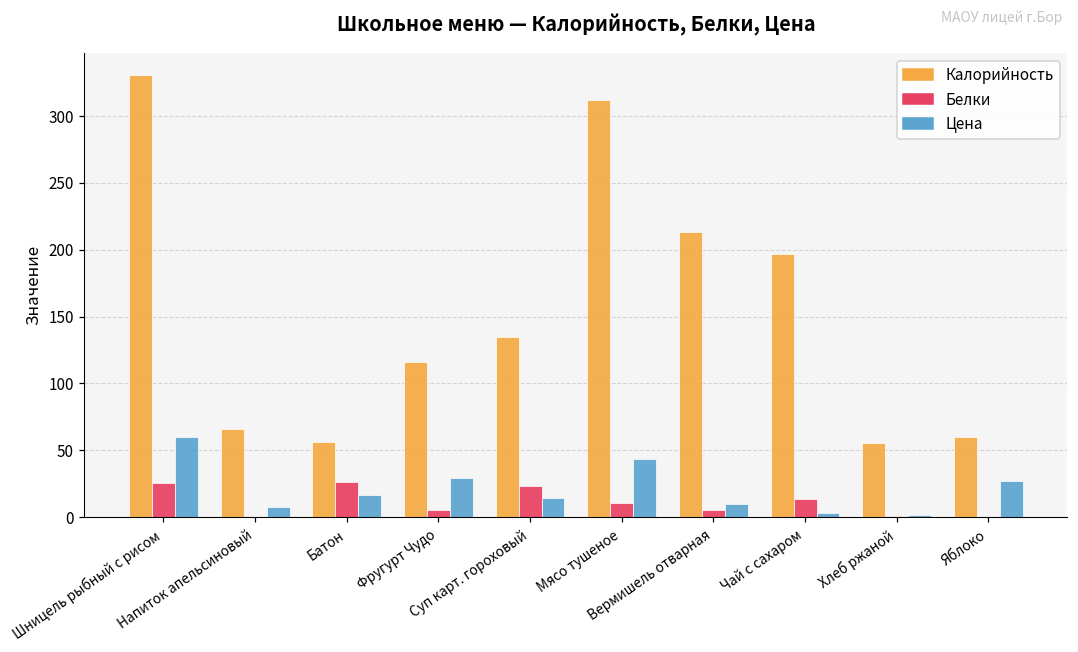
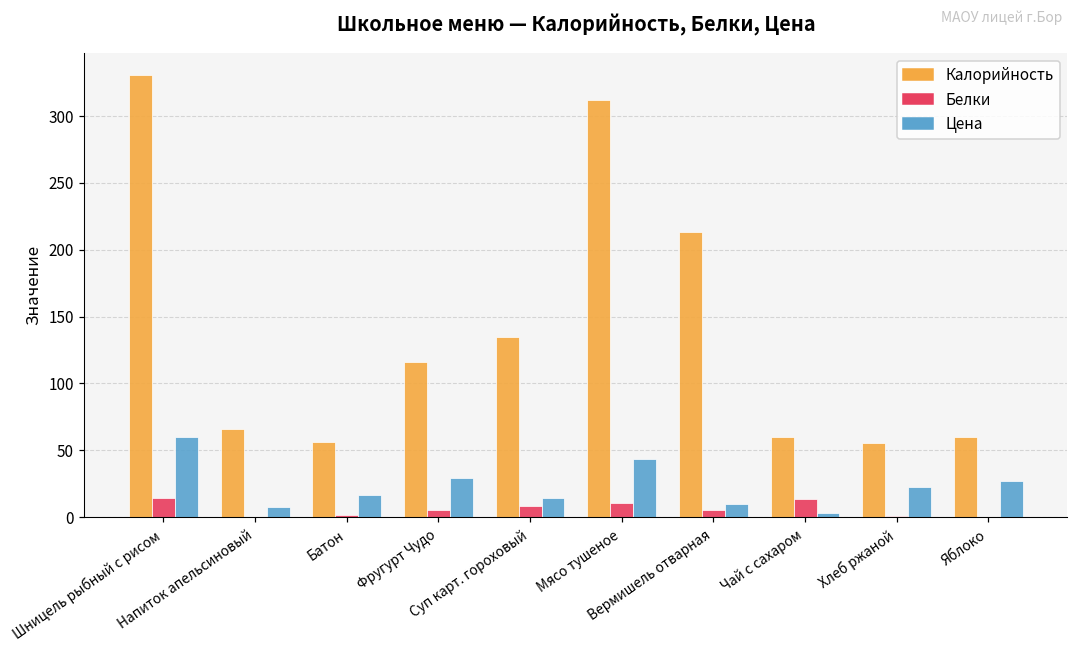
Белки, Шницель рыбный с рисом: 26 -> 14
Белки, Батон: 27 -> 2
Белки, Суп карт. гороховый: 23 -> 8
Калорийность, Чай с сахаром: 197 -> 60
Цена, Хлеб ржаной: 2 -> 23
